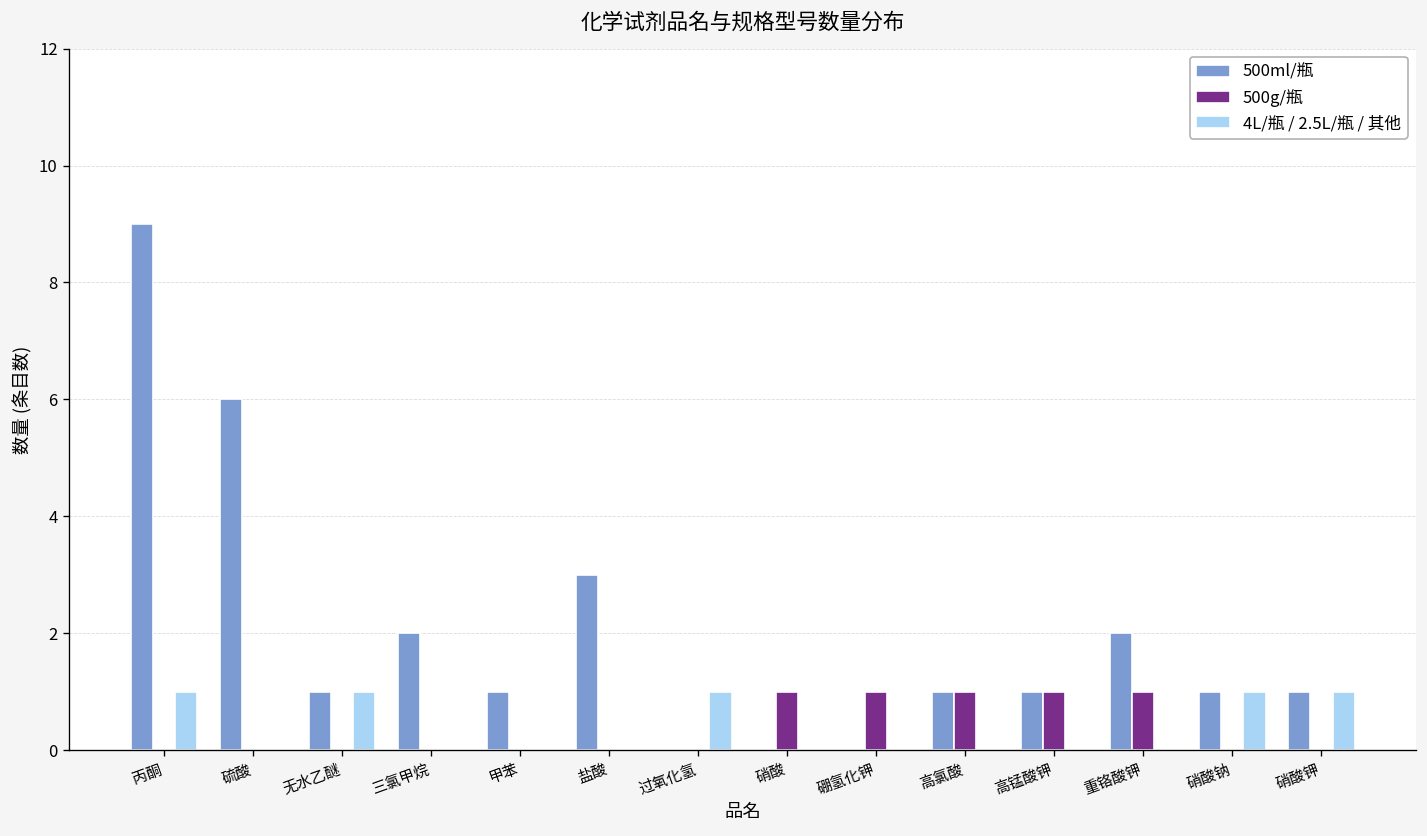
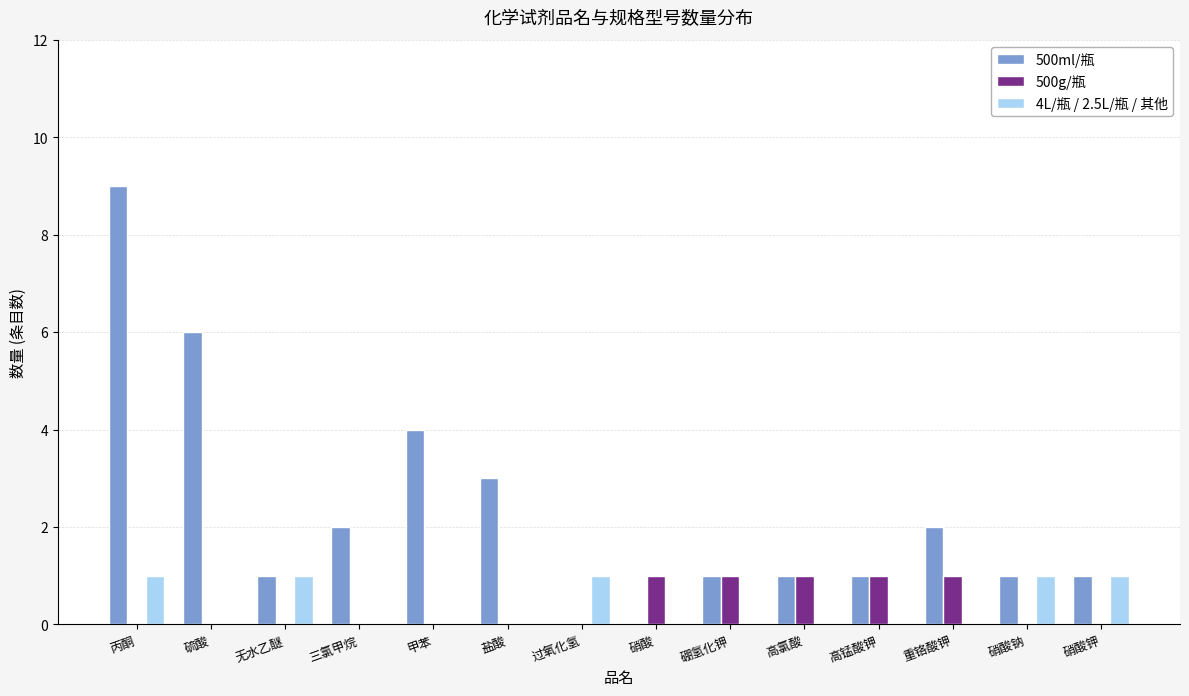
500ml/瓶, 甲苯: 1 -> 4
500ml/瓶, 硼氢化钾: 0 -> 1
